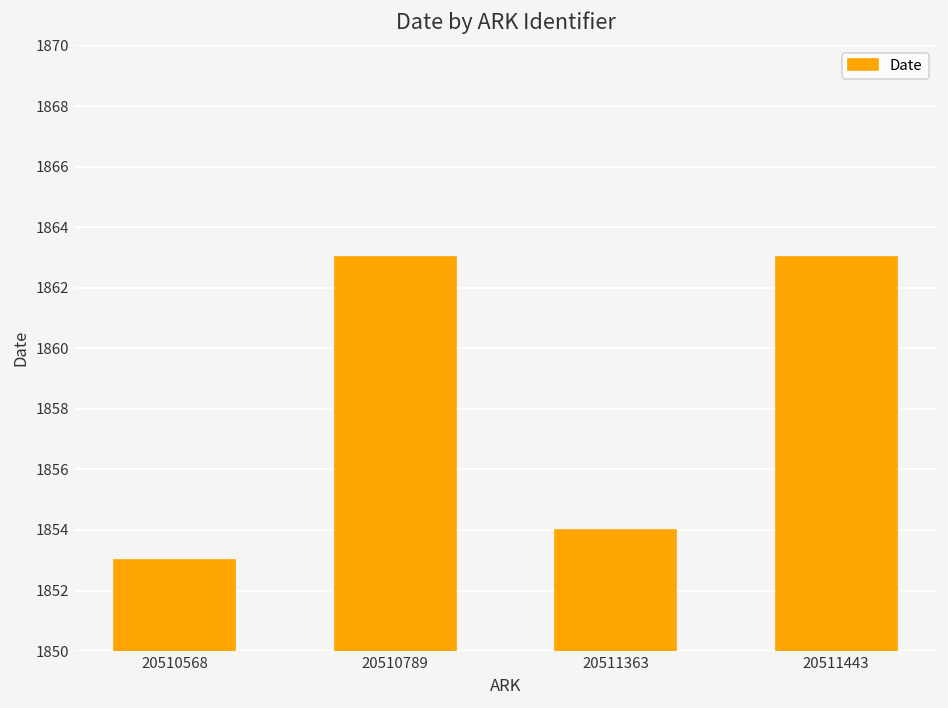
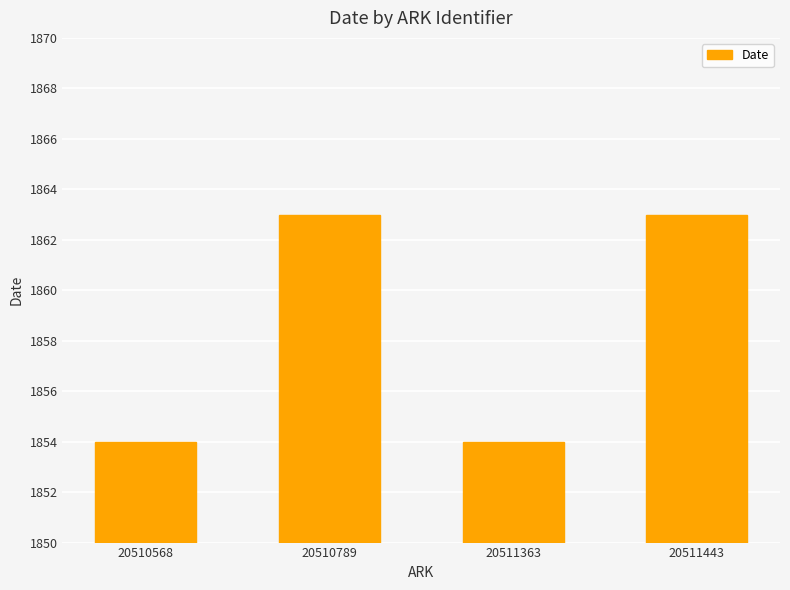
20510568: 1853 -> 1854
